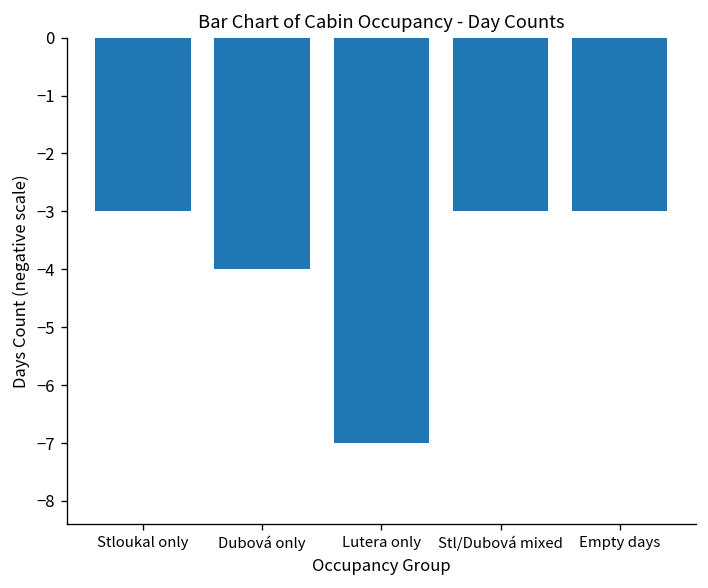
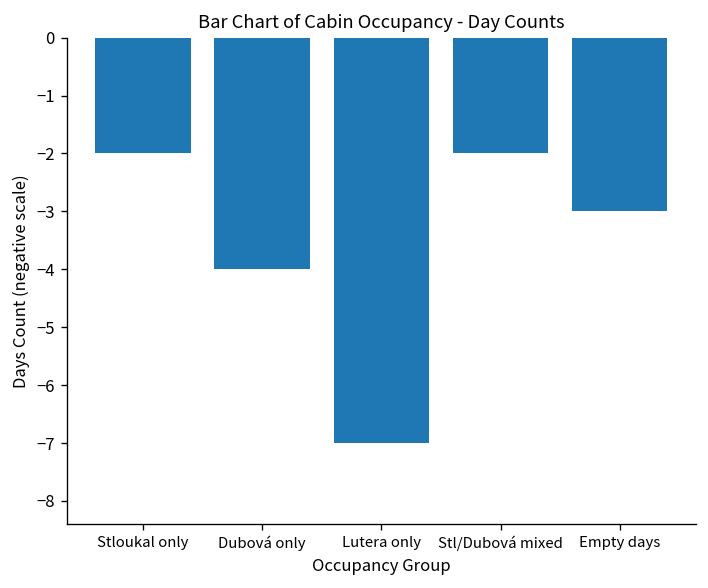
Stloukal only: -3 -> -2
Stl/Dubová mixed: -3 -> -2
